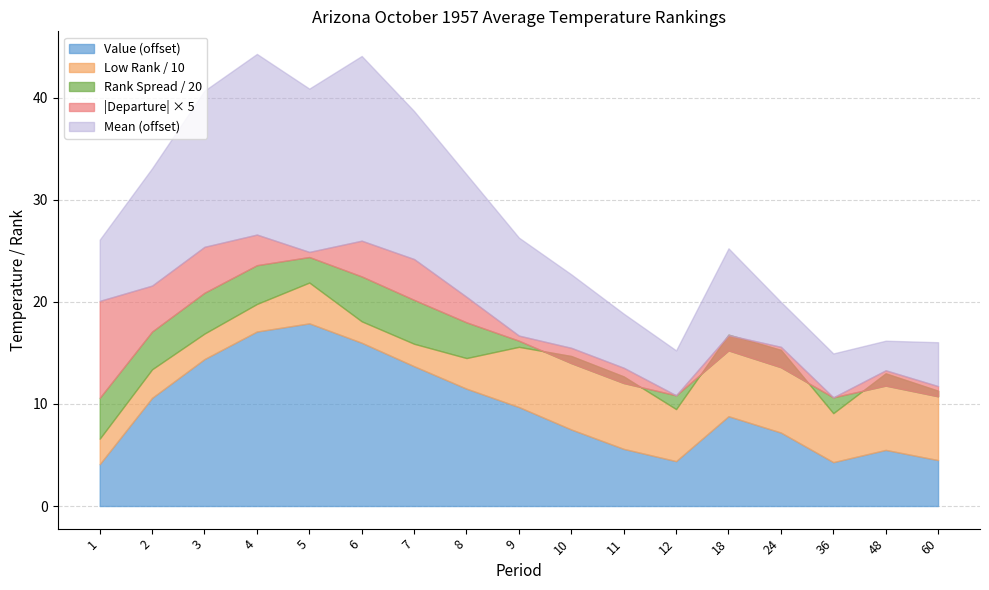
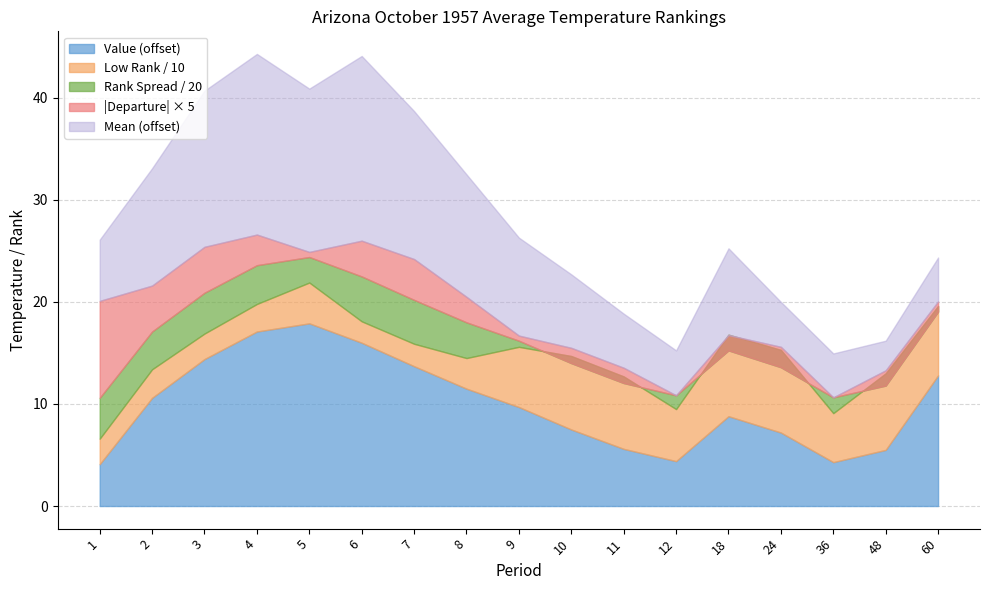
Value (offset), 60: 4.5 -> 12.8
